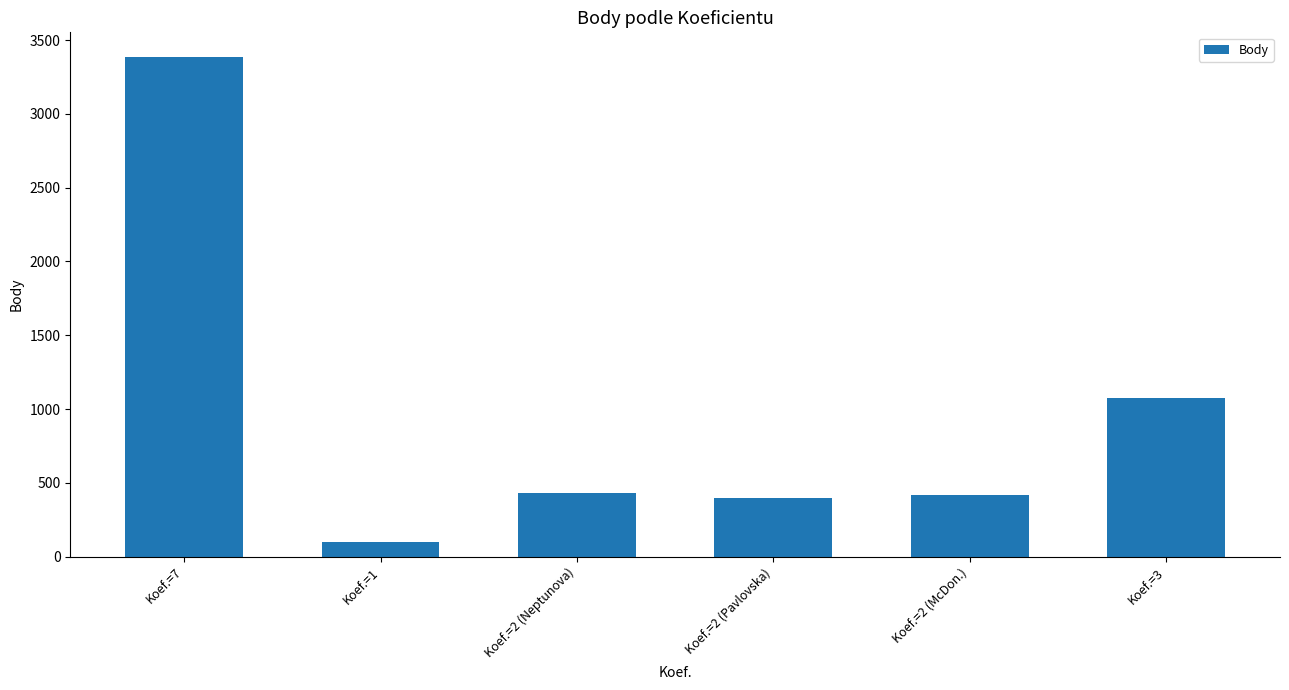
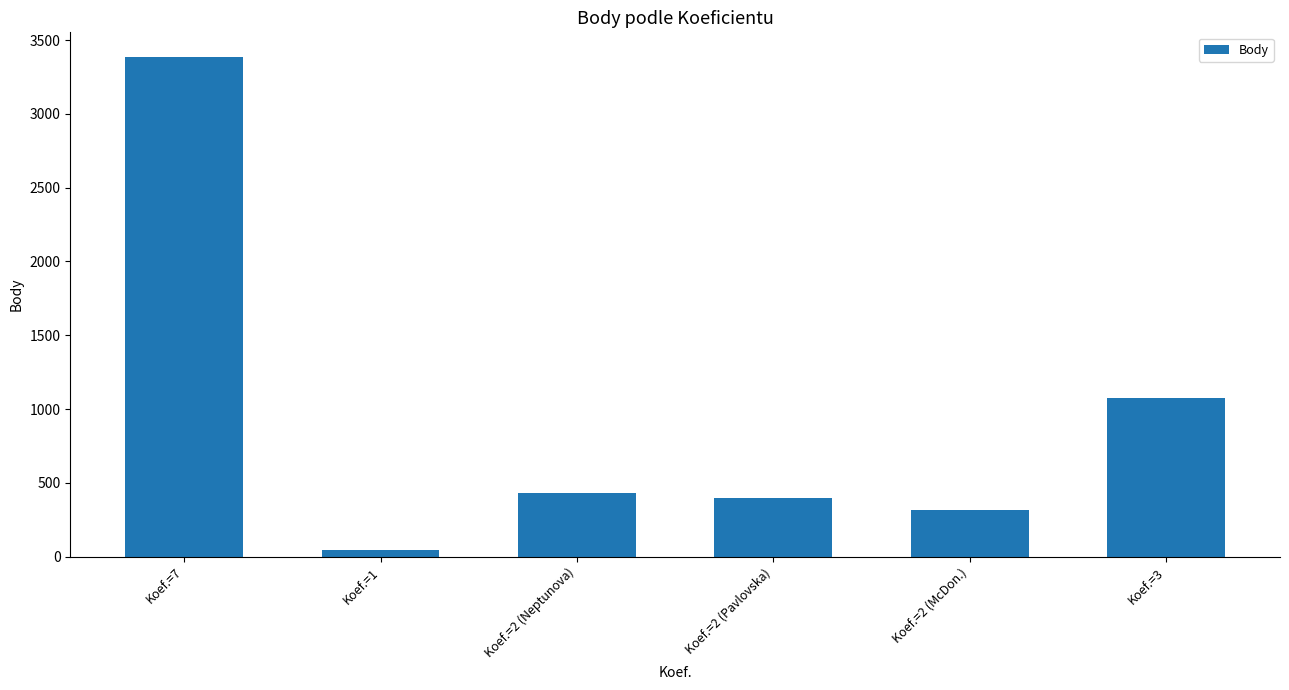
Koef.=1: 100 -> 40
Koef.=2 (McDon.): 420 -> 320
